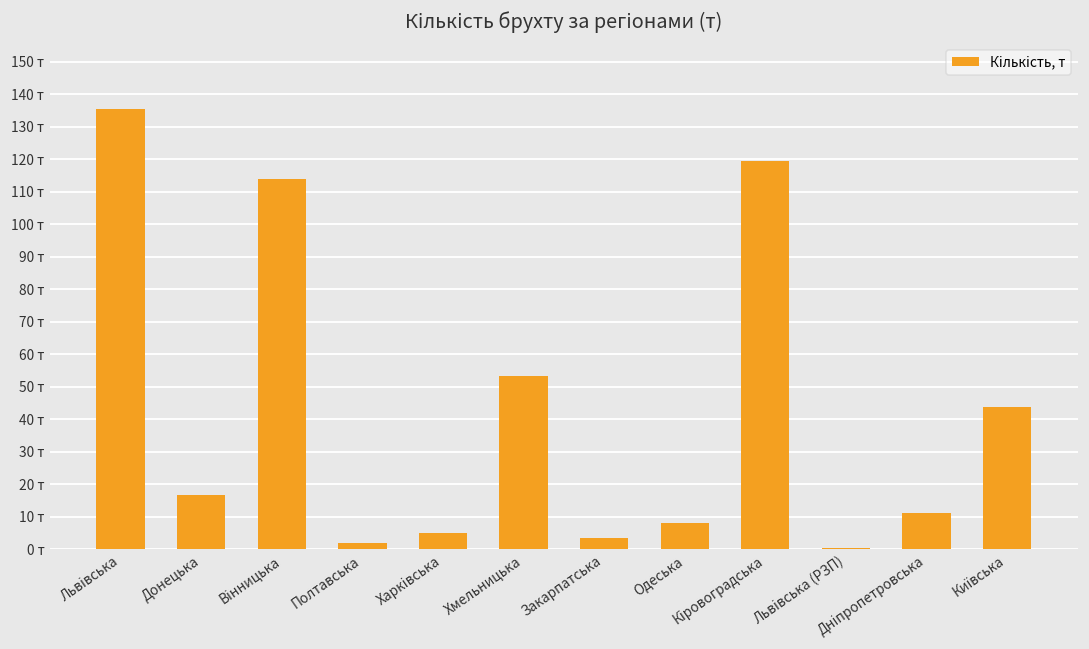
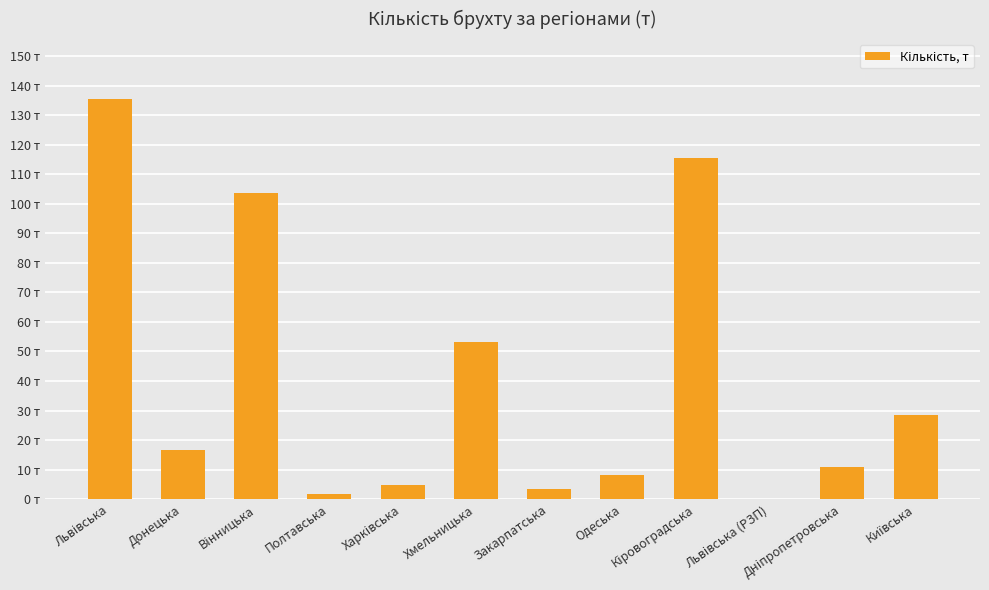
Вінницька: 114 т -> 104 т
Кіровоградська: 119 т -> 116 т
Київська: 44 т -> 28 т
